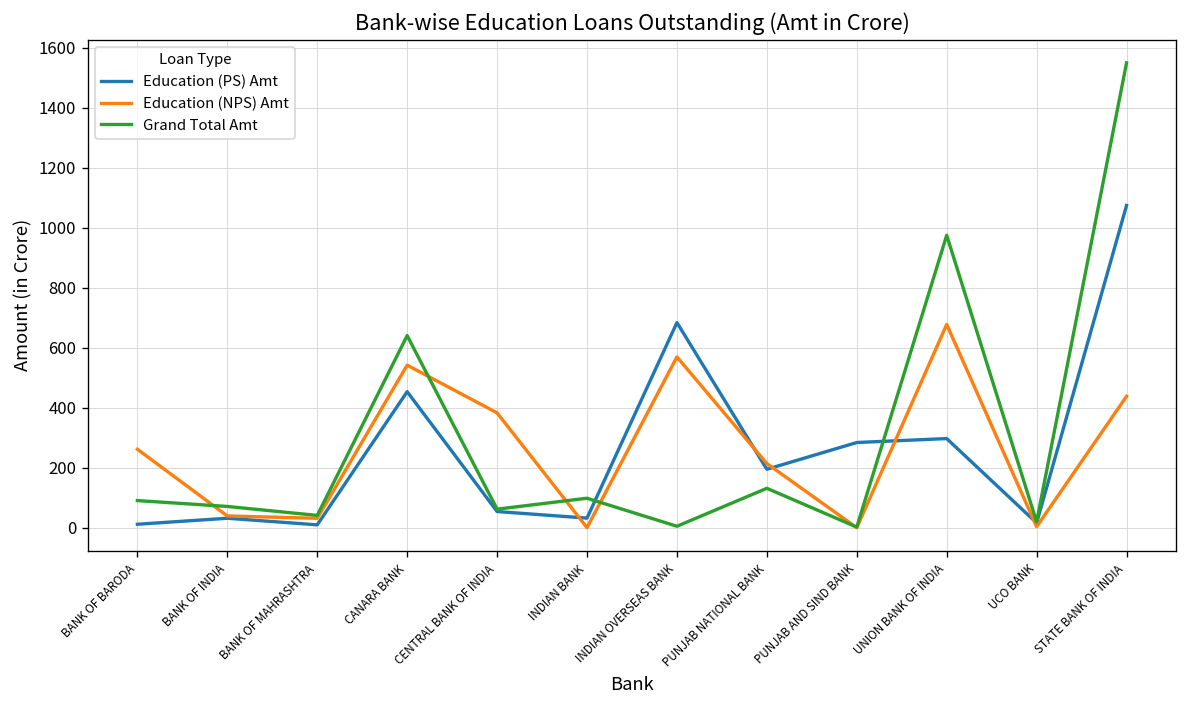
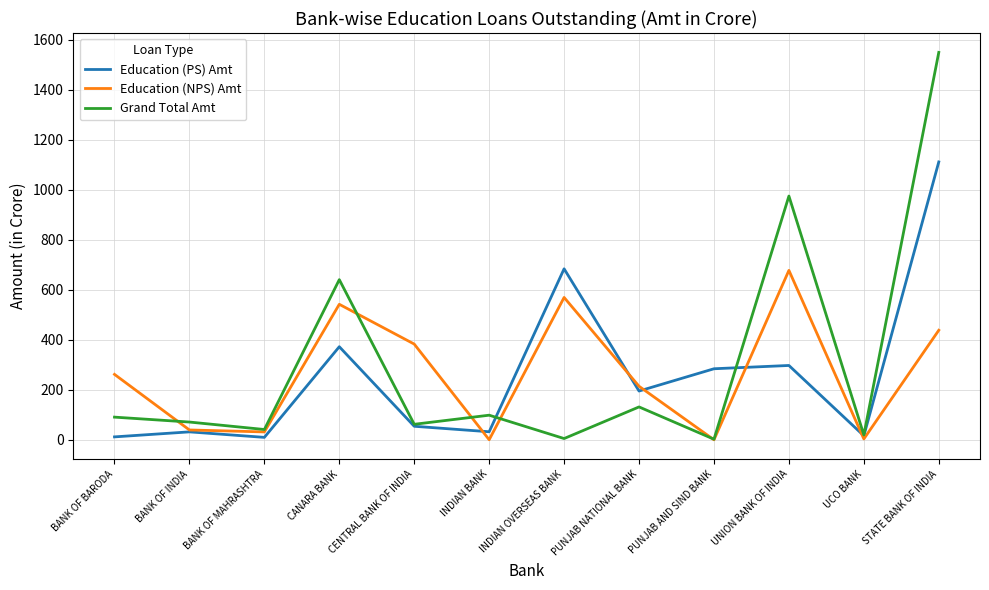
Education (PS) Amt, CANARA BANK: 450 -> 370
Education (PS) Amt, STATE BANK OF INDIA: 1070 -> 1110
